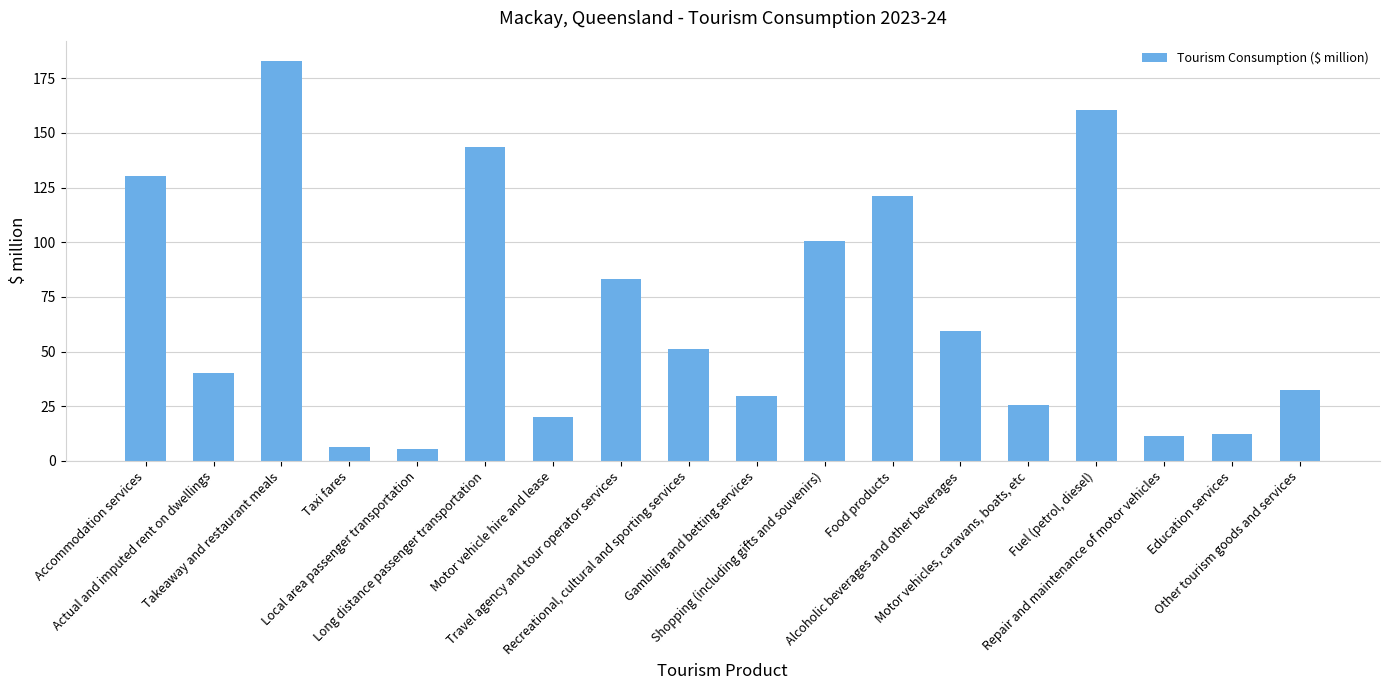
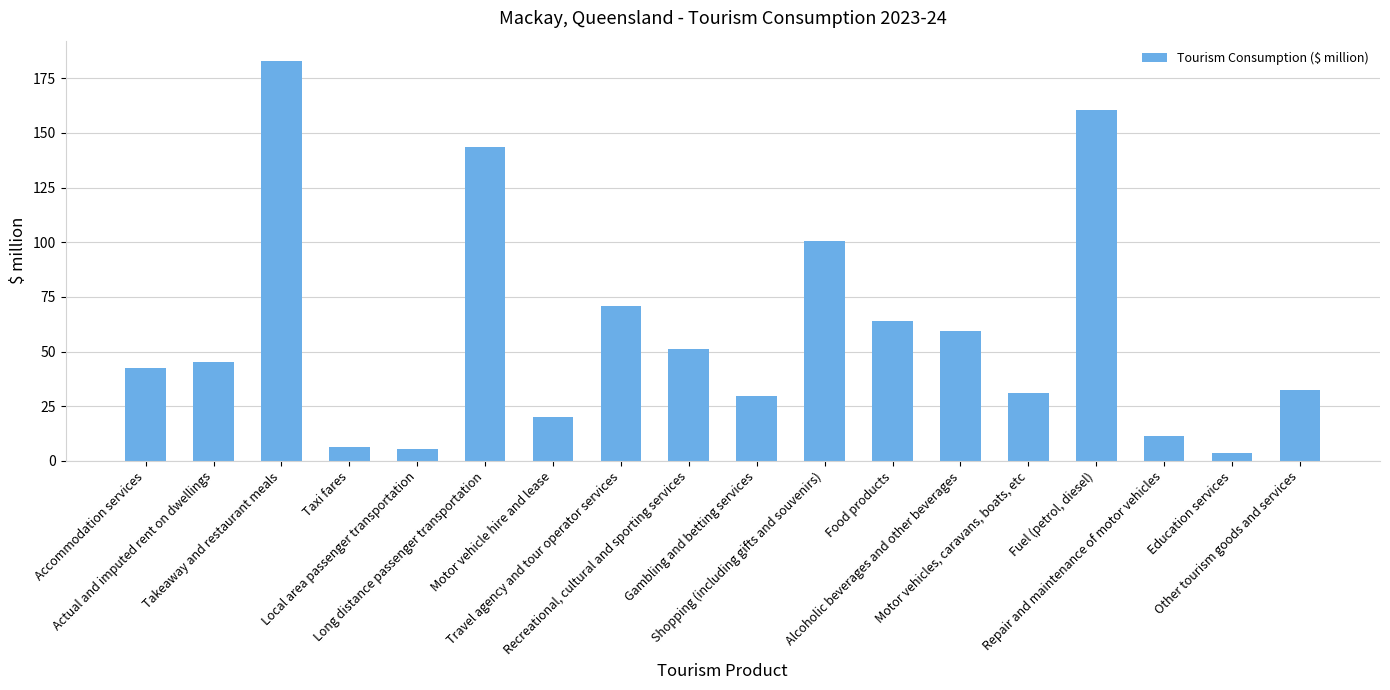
Accommodation services: 130 -> 43
Actual and imputed rent on dwellings: 40 -> 45
Travel agency and tour operator services: 83 -> 71
Food products: 121 -> 64
Motor vehicles, caravans, boats, etc: 25 -> 31
Education services: 12 -> 4
